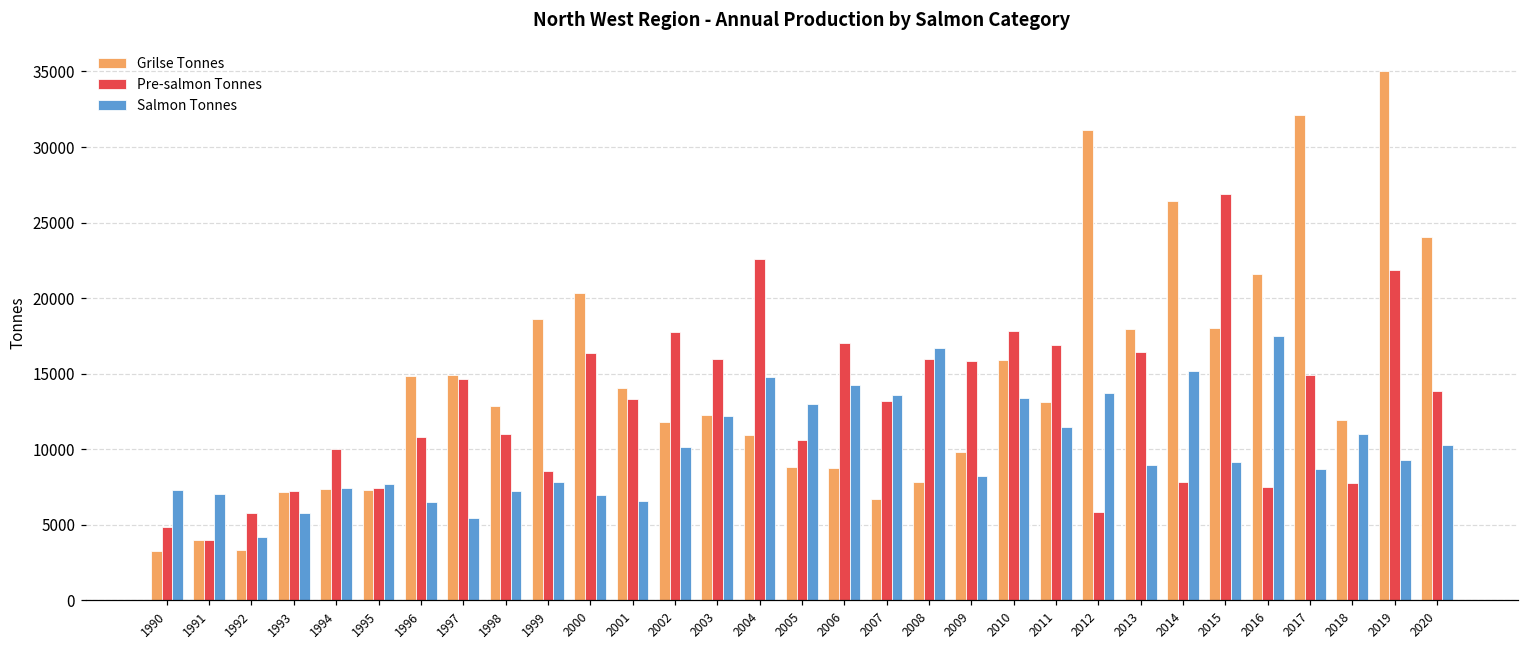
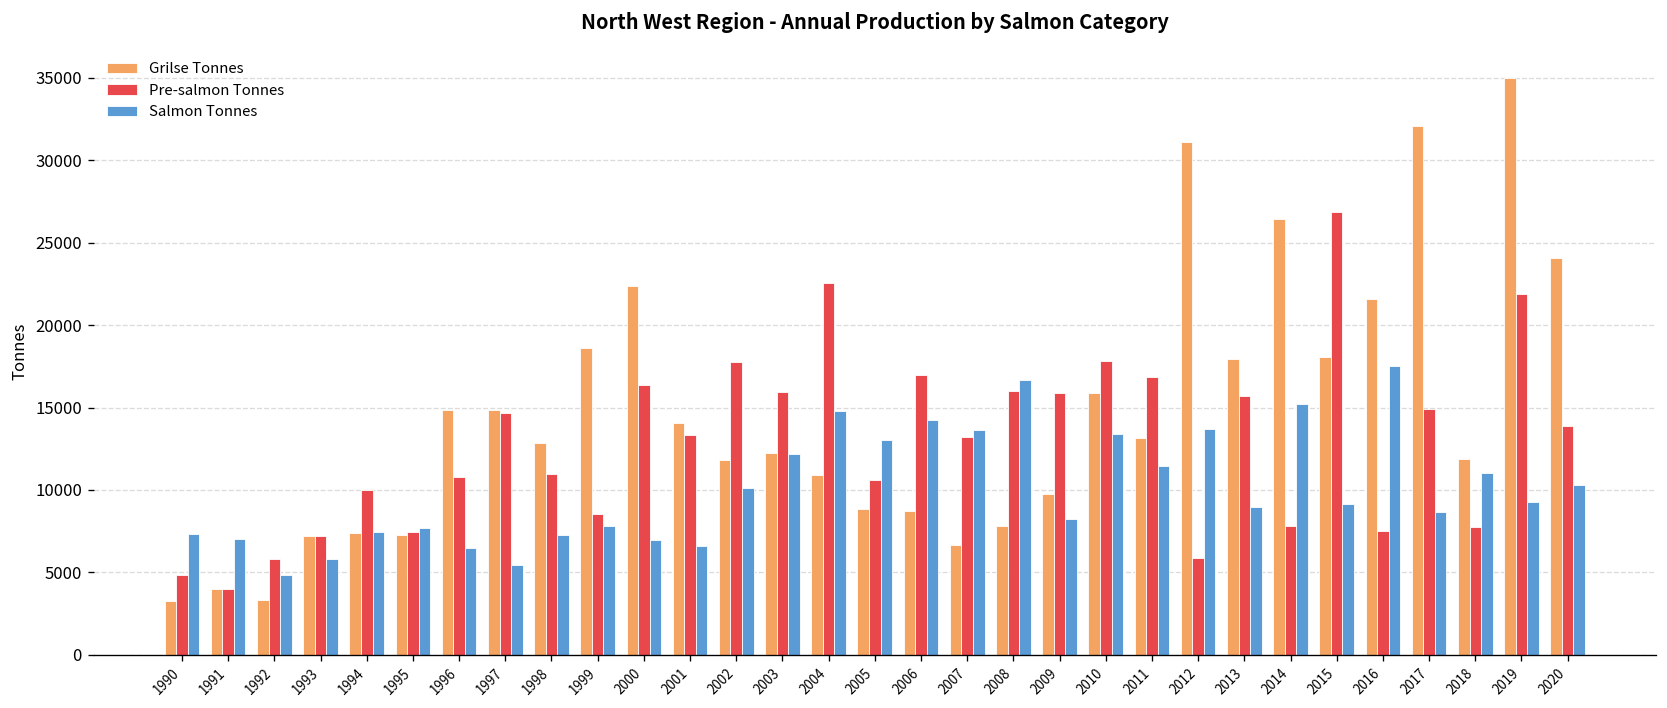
Salmon Tonnes, 1992: 4200 -> 4800
Grilse Tonnes, 2000: 20400 -> 22400
Pre-salmon Tonnes, 2013: 16400 -> 15700
